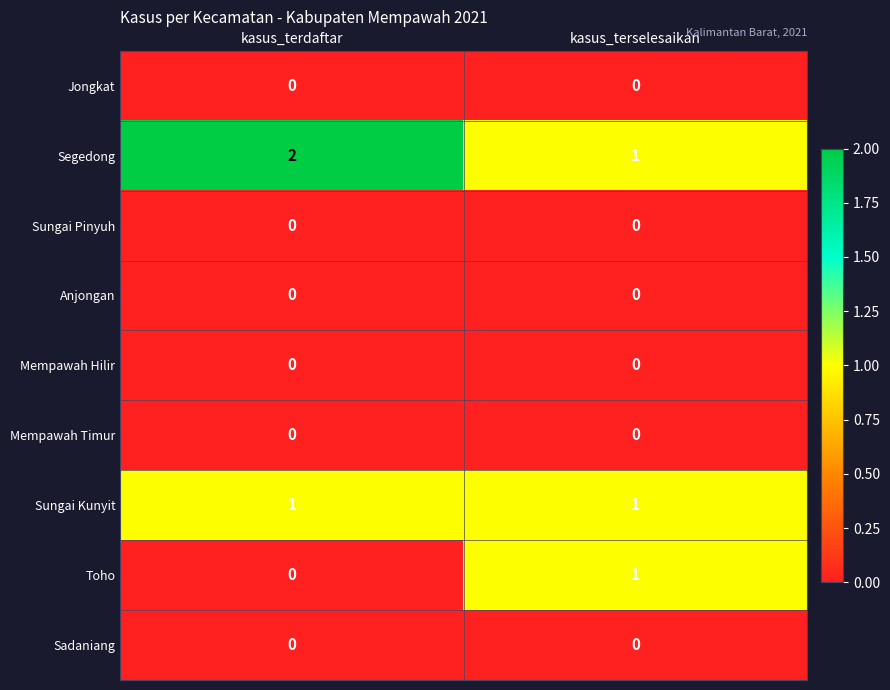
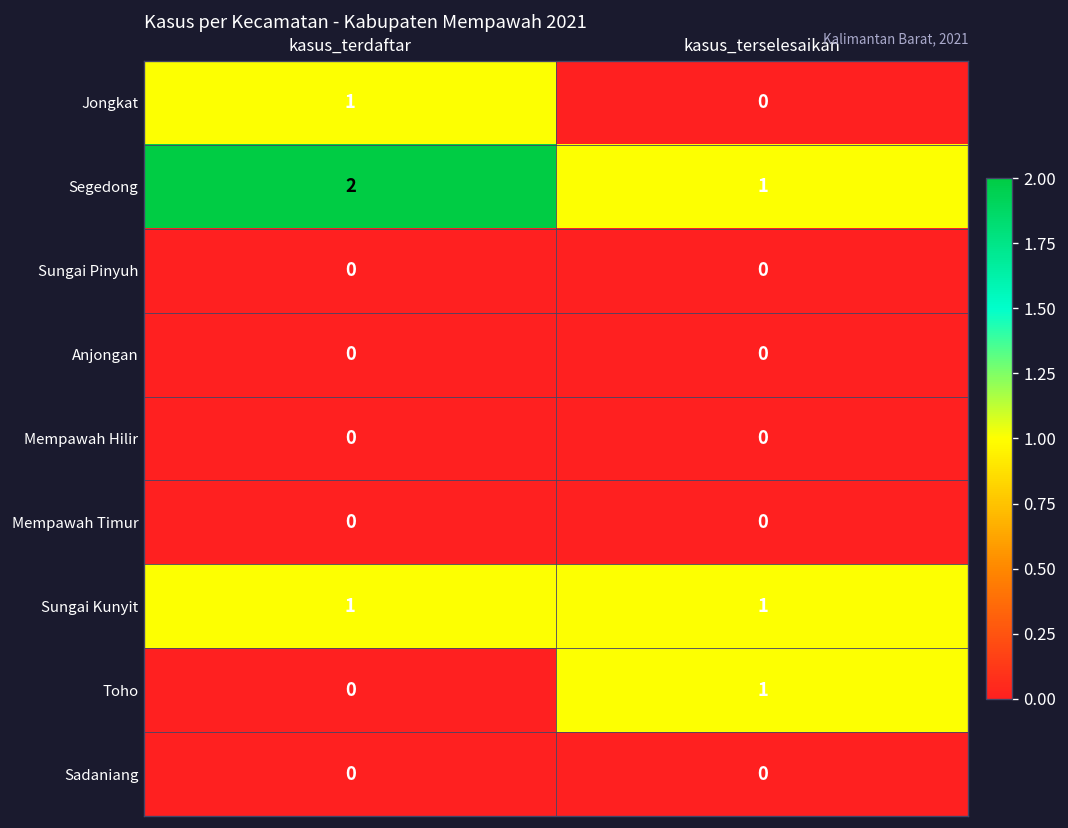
Jongkat, kasus_terdaftar: 0 -> 1
